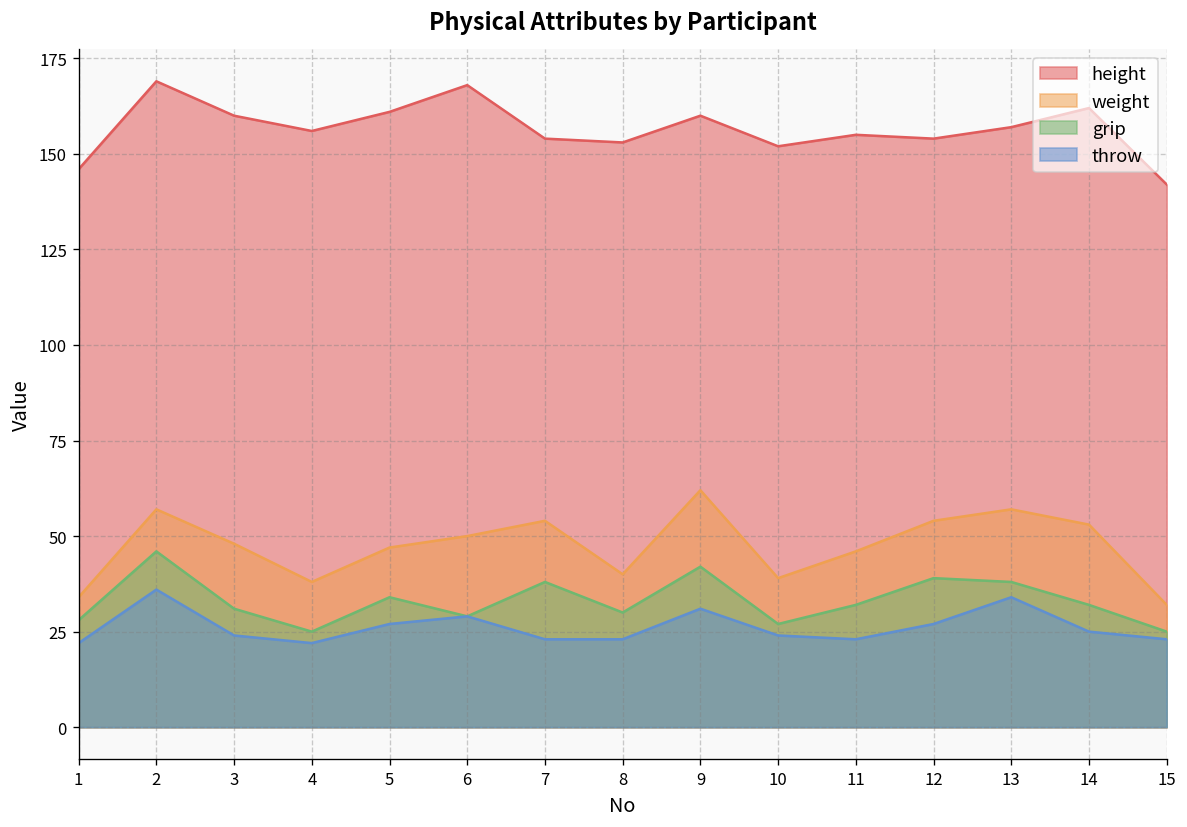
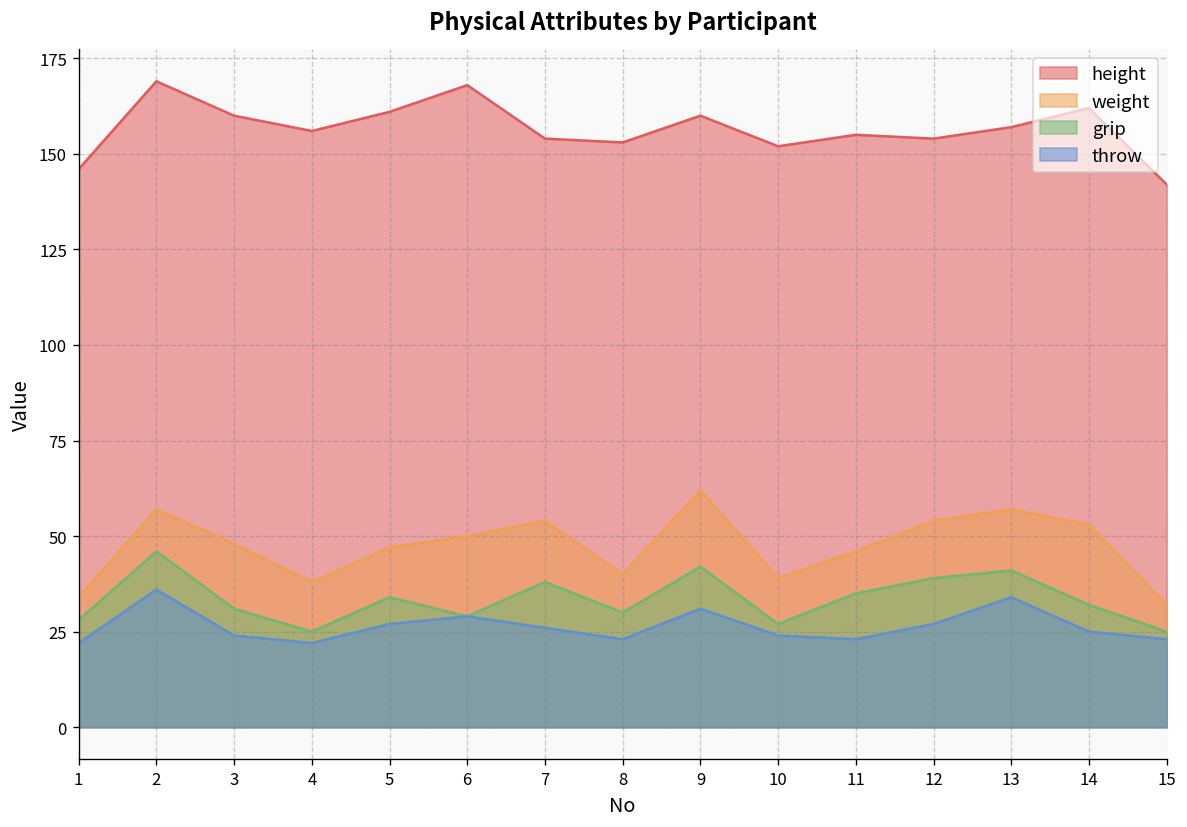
throw, 7: 23 -> 26
grip, 11: 32 -> 35
grip, 13: 38 -> 41
